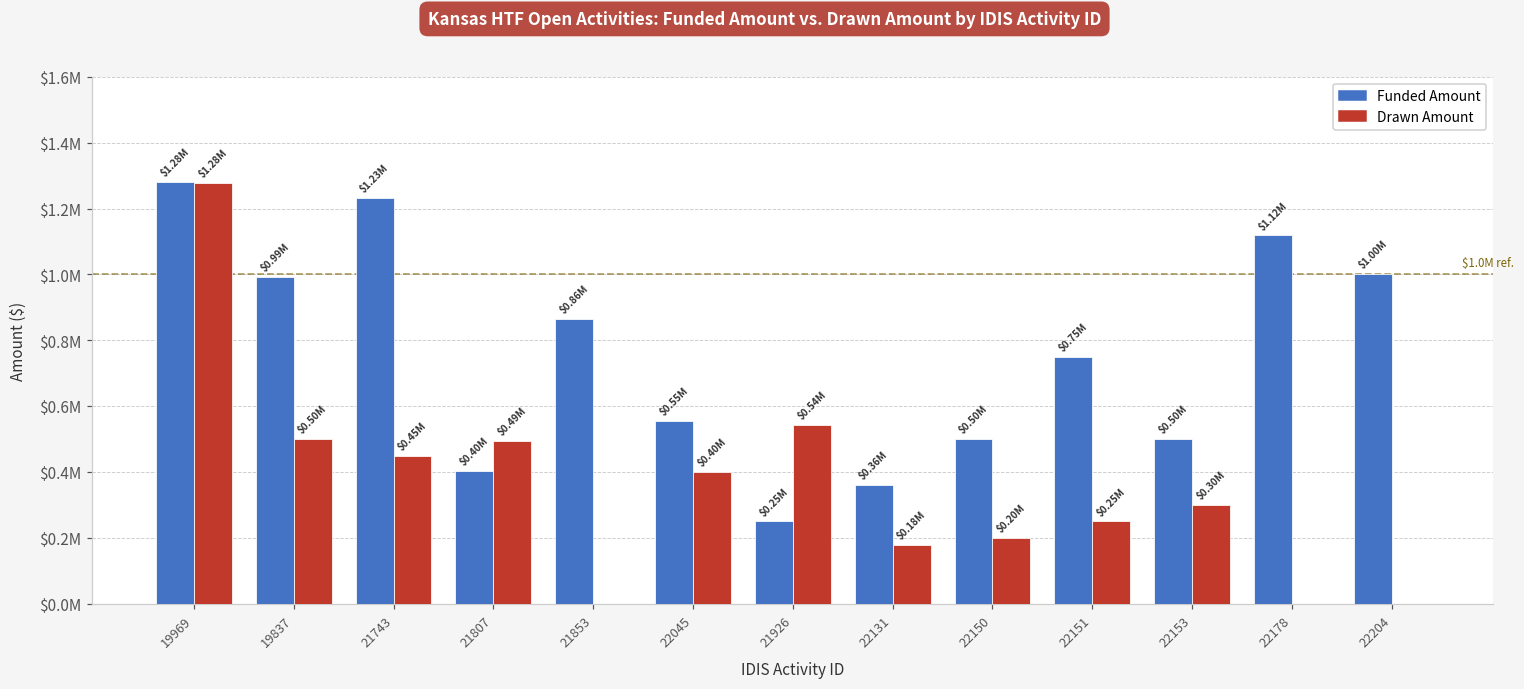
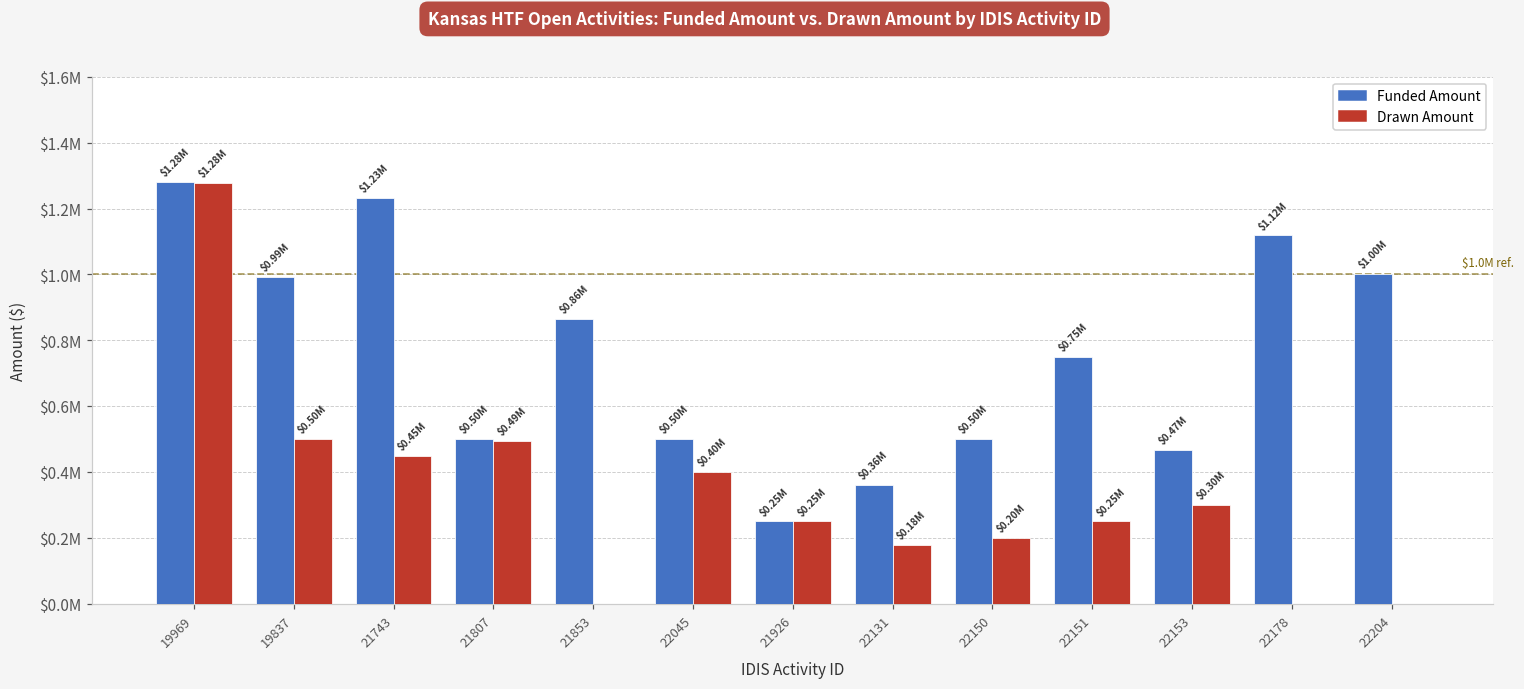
Funded Amount, 21807: $0.40M -> $0.50M
Funded Amount, 22045: $0.55M -> $0.50M
Drawn Amount, 21926: $0.54M -> $0.25M
Funded Amount, 22153: $0.50M -> $0.47M
